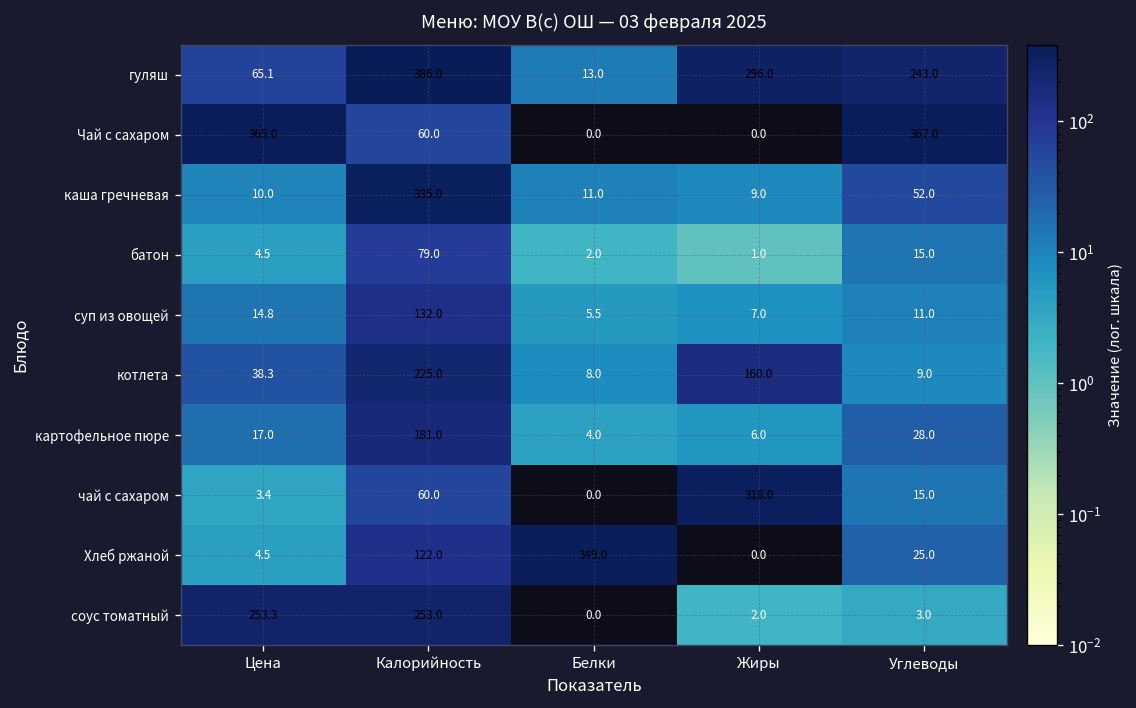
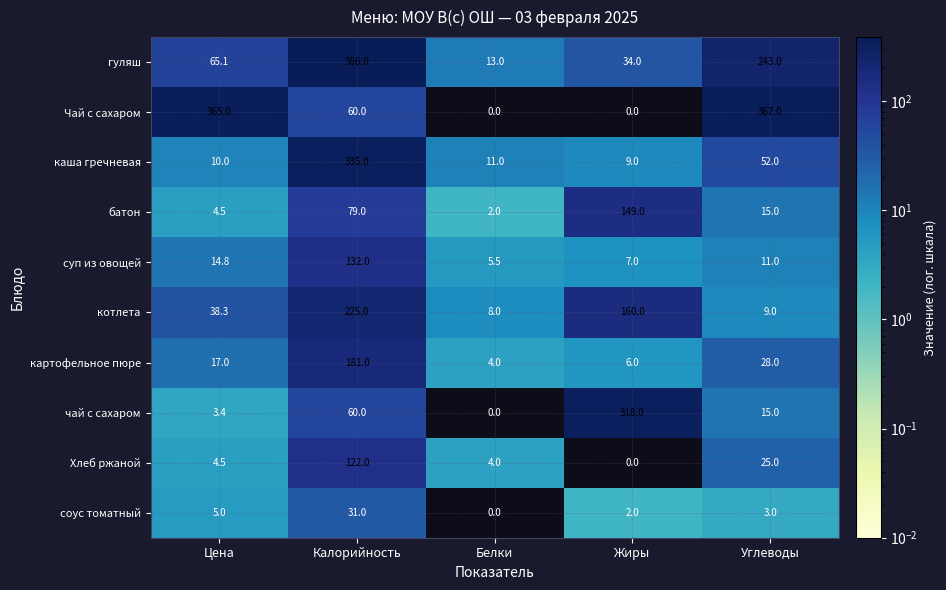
гуляш, Жиры: 296.0 -> 34.0
батон, Жиры: 1.0 -> 149.0
Хлеб ржаной, Белки: 349.0 -> 4.0
соус томатный, Цена: 253.3 -> 5.0
соус томатный, Калорийность: 253.0 -> 31.0
